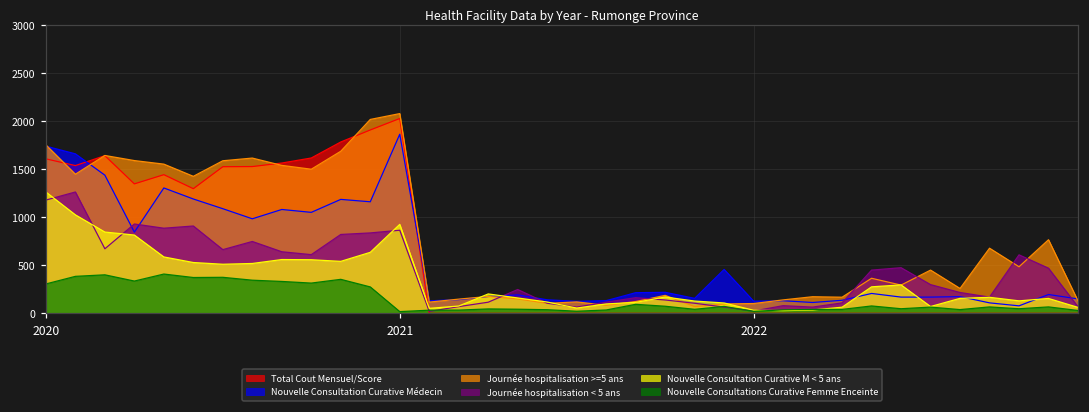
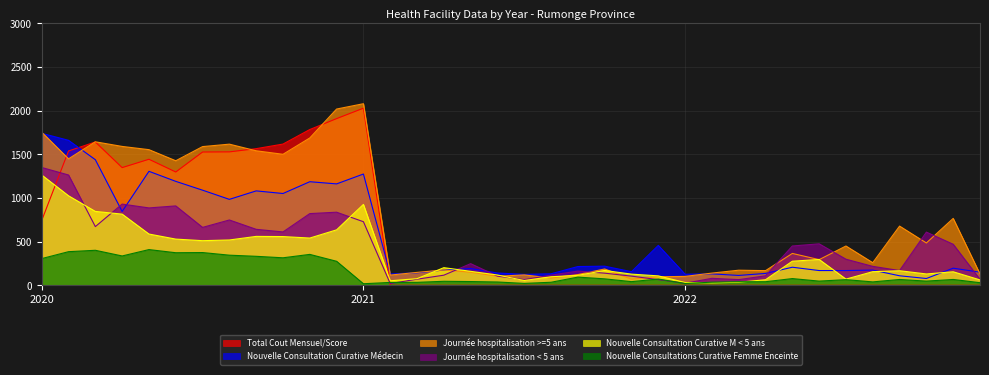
Total Cout Mensuel/Score, 2020: 1600 -> 700
Journée hospitalisation < 5 ans, 2020: 1200 -> 1300
Nouvelle Consultation Curative Médecin, 2021: 1900 -> 1300
Journée hospitalisation < 5 ans, 2021: 900 -> 700
